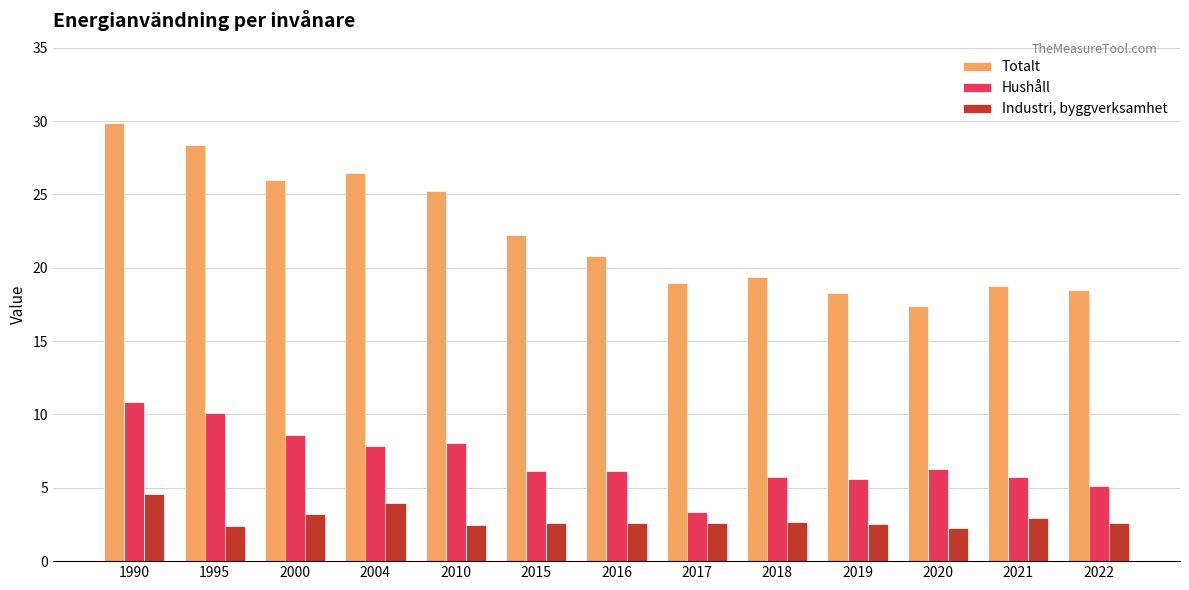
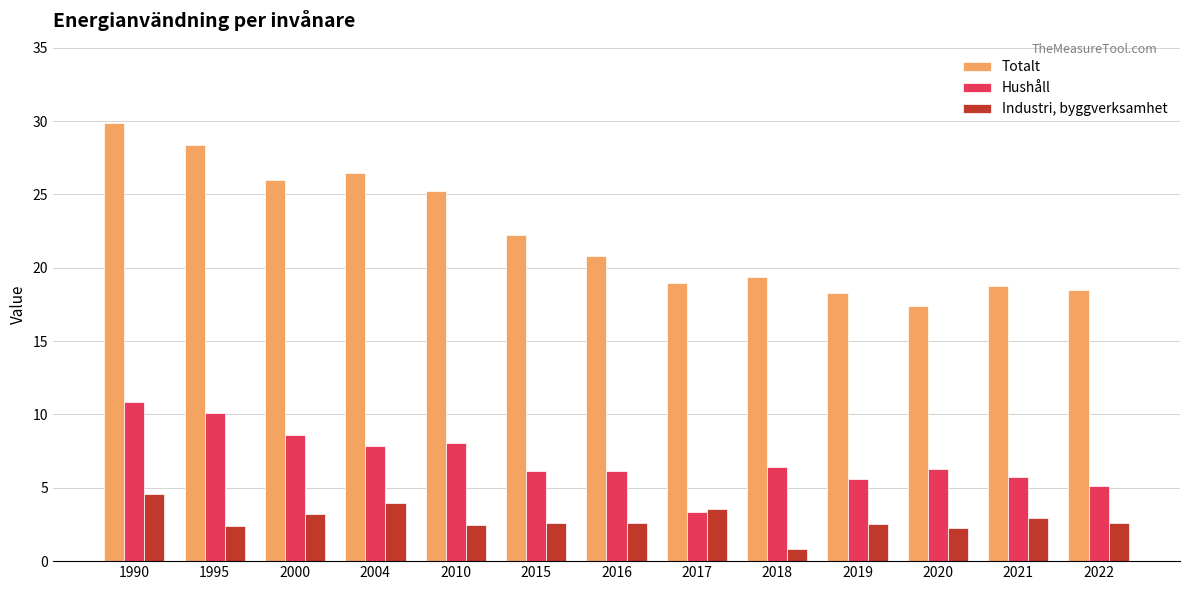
Industri, byggverksamhet, 2017: 2.6 -> 3.5
Hushåll, 2018: 5.8 -> 6.4
Industri, byggverksamhet, 2018: 2.7 -> 0.8
